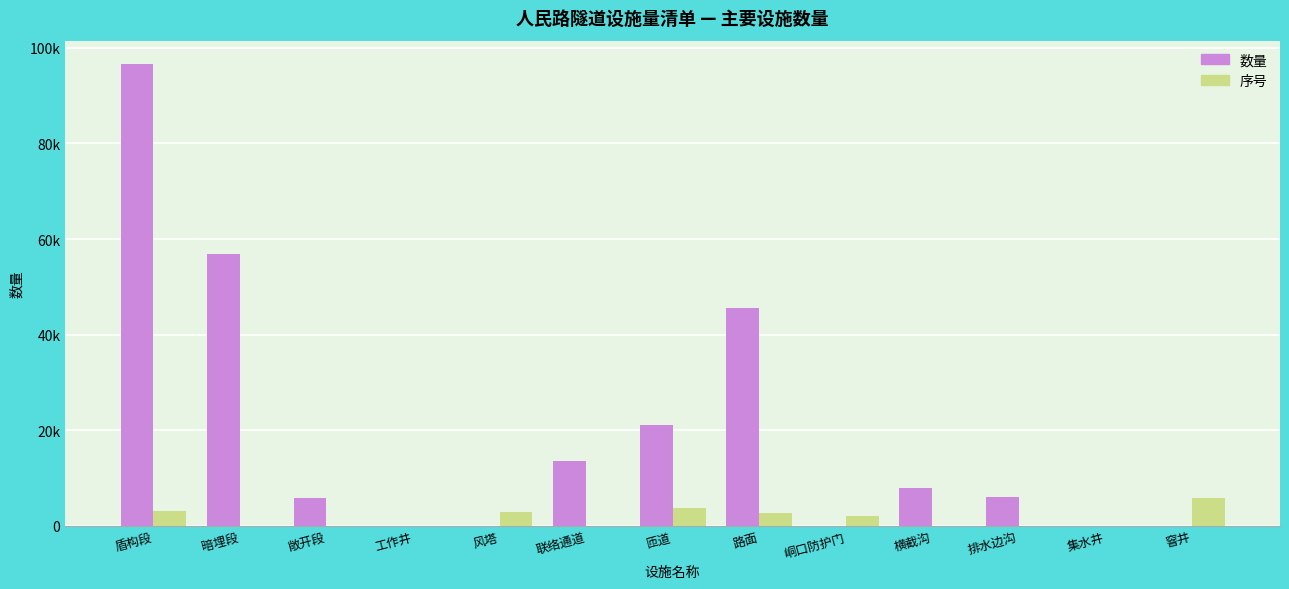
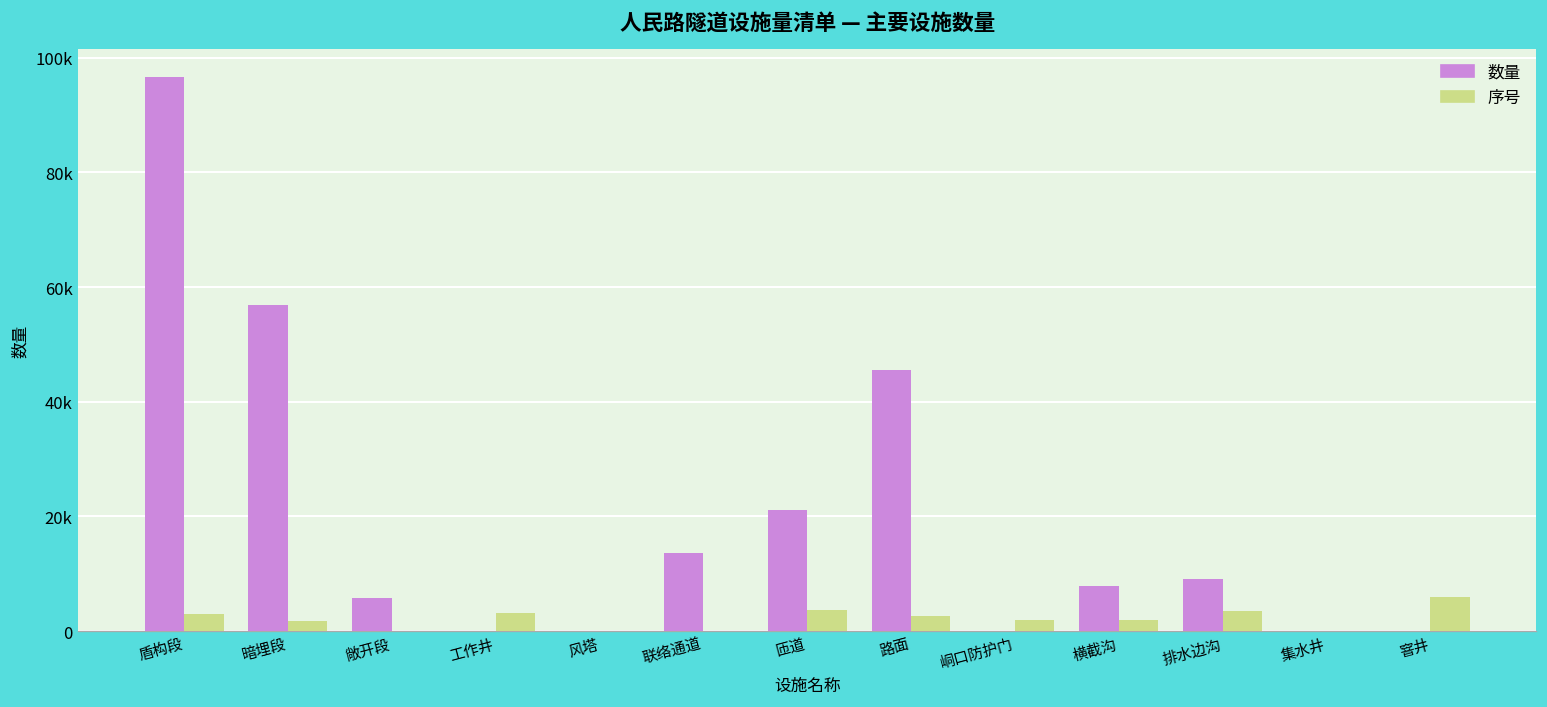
序号, 暗埋段: 0 -> 2000
序号, 工作井: 0 -> 3000
序号, 风塔: 3000 -> 0
序号, 横截沟: 0 -> 2000
数量, 排水边沟: 6000 -> 9000
序号, 排水边沟: 0 -> 4000
